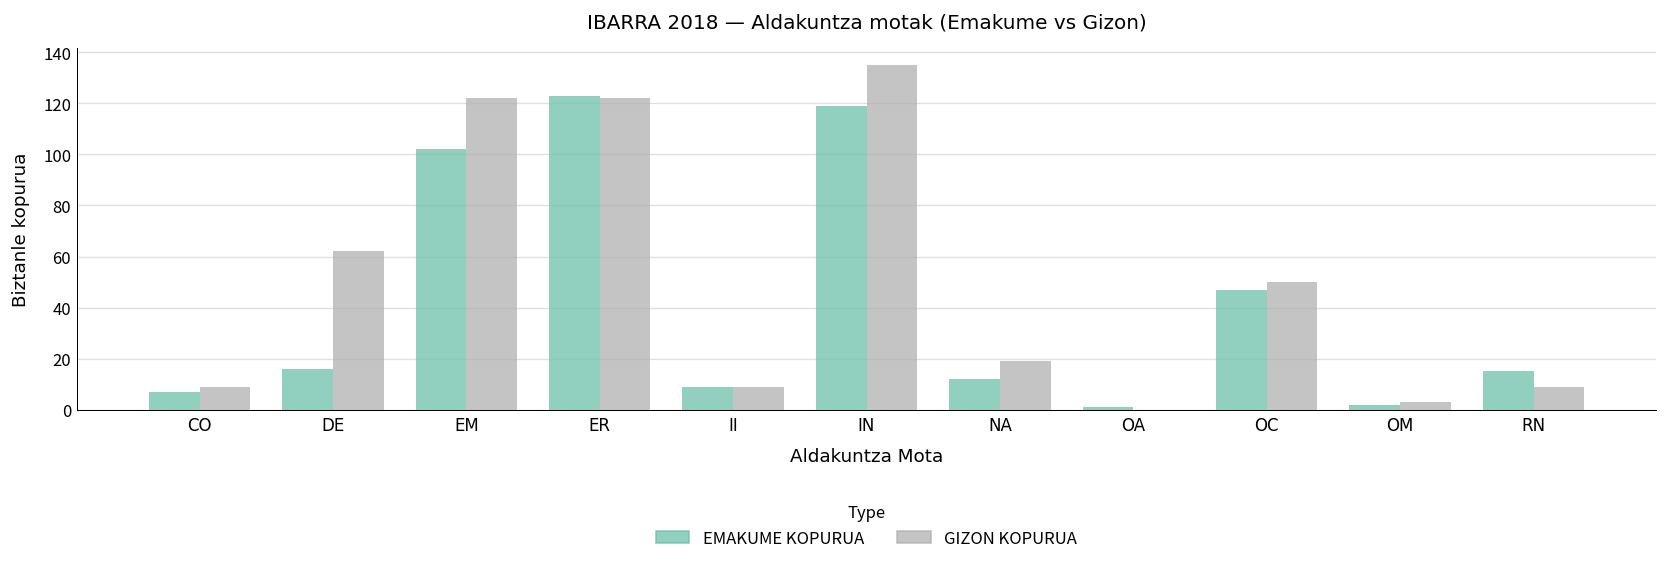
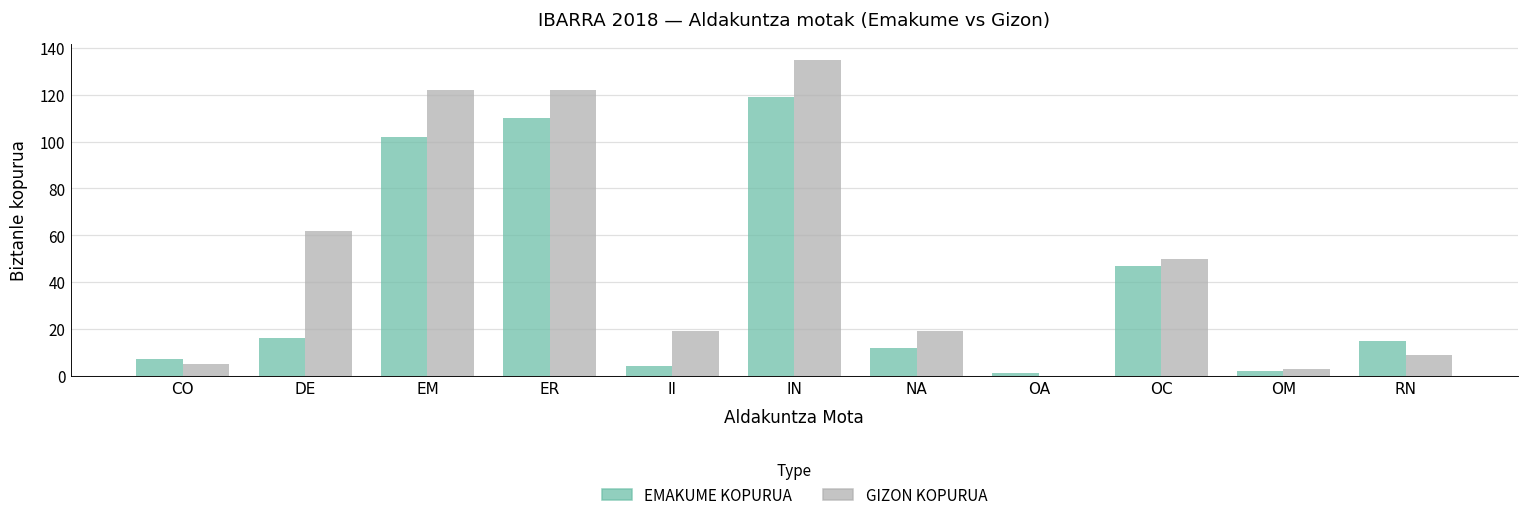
GIZON KOPURUA, CO: 9 -> 5
EMAKUME KOPURUA, ER: 123 -> 110
EMAKUME KOPURUA, II: 9 -> 4
GIZON KOPURUA, II: 9 -> 19
